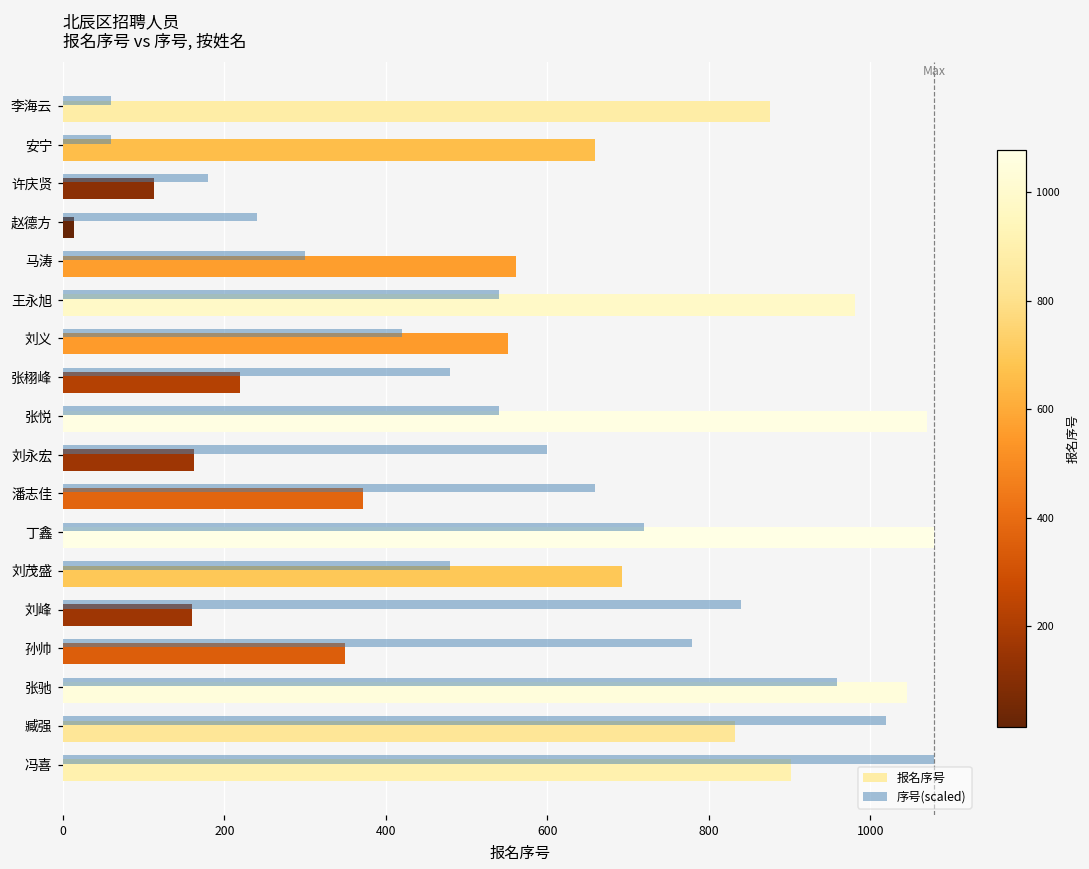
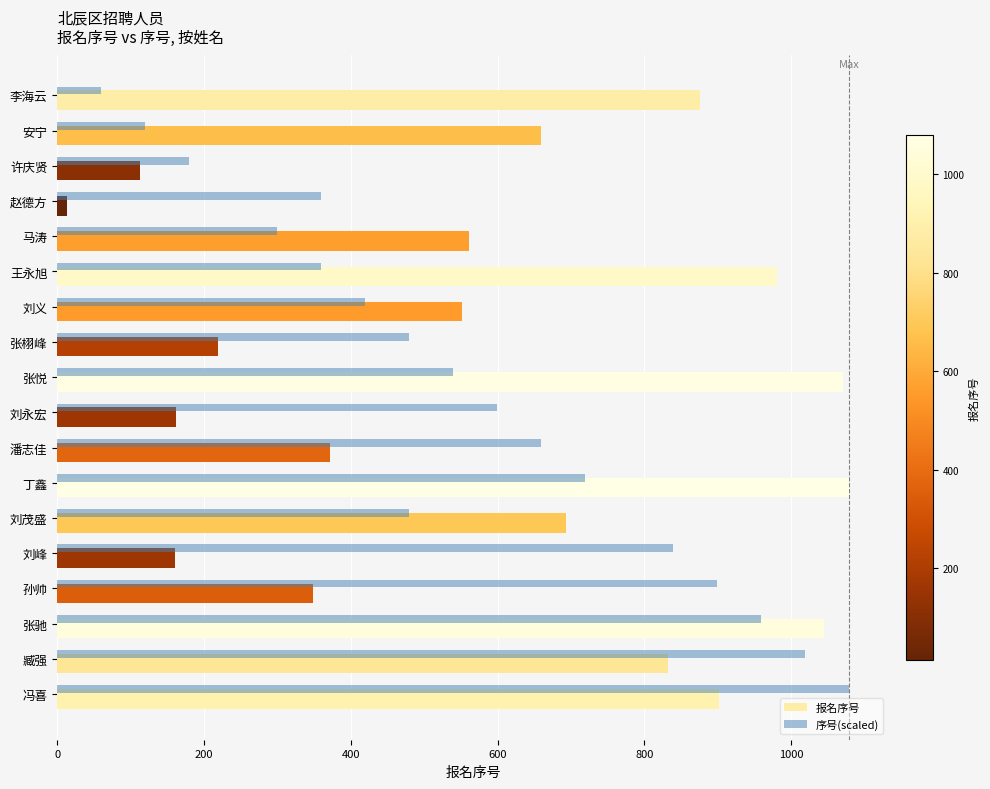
序号(scaled), 安宁: 60 -> 120
序号(scaled), 赵德方: 240 -> 360
序号(scaled), 王永旭: 540 -> 360
序号(scaled), 孙帅: 780 -> 900
